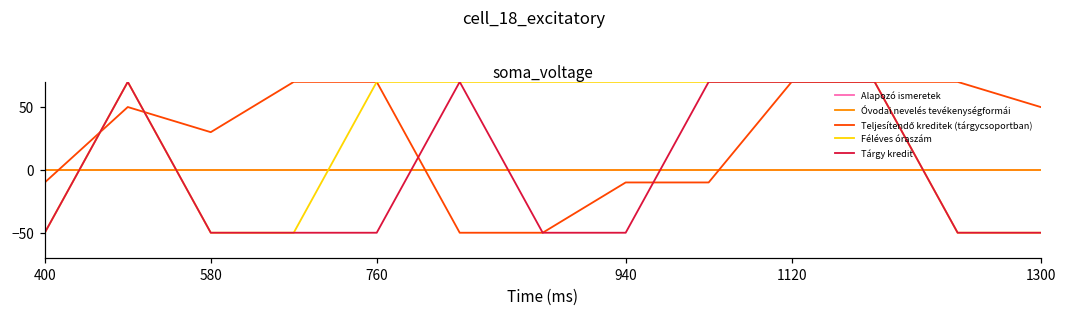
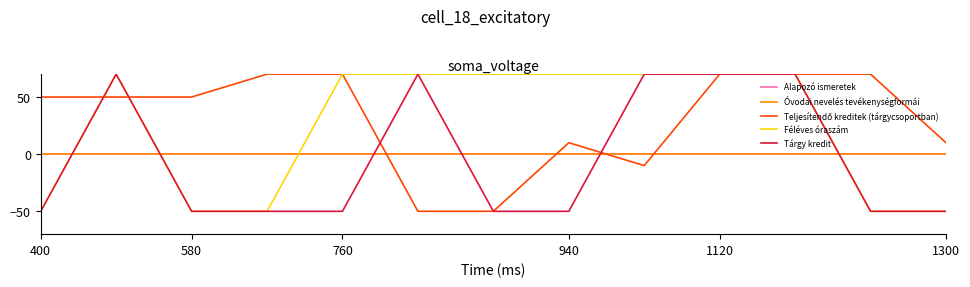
Teljesítendő kreditek (tárgycsoportban), 400: -10 -> 50
Teljesítendő kreditek (tárgycsoportban), 580: 30 -> 50
Teljesítendő kreditek (tárgycsoportban), 940: -10 -> 10
Teljesítendő kreditek (tárgycsoportban), 1300: 50 -> 10
